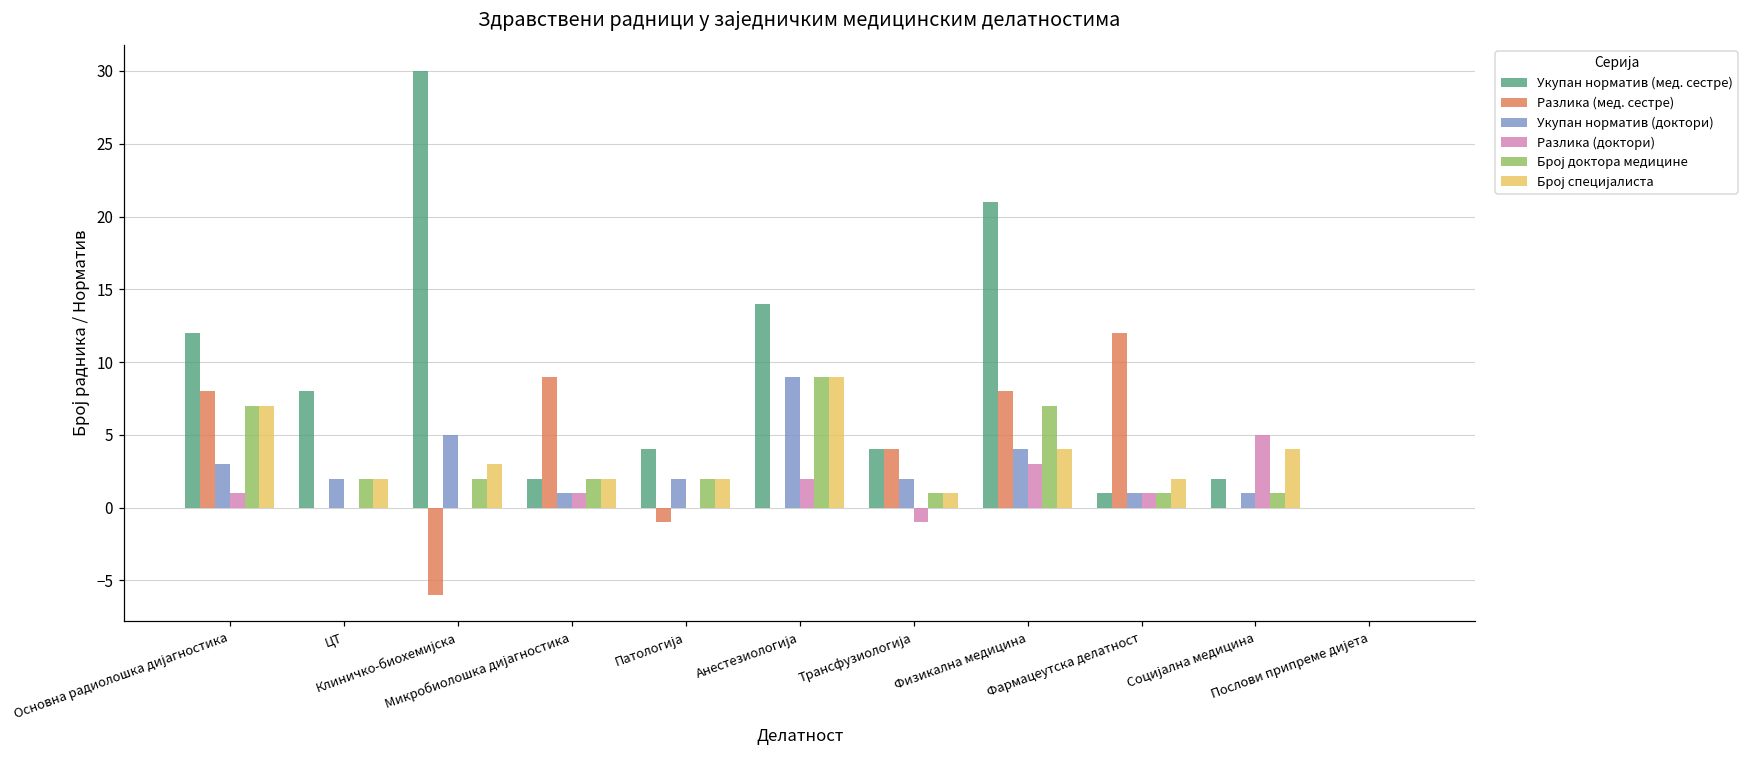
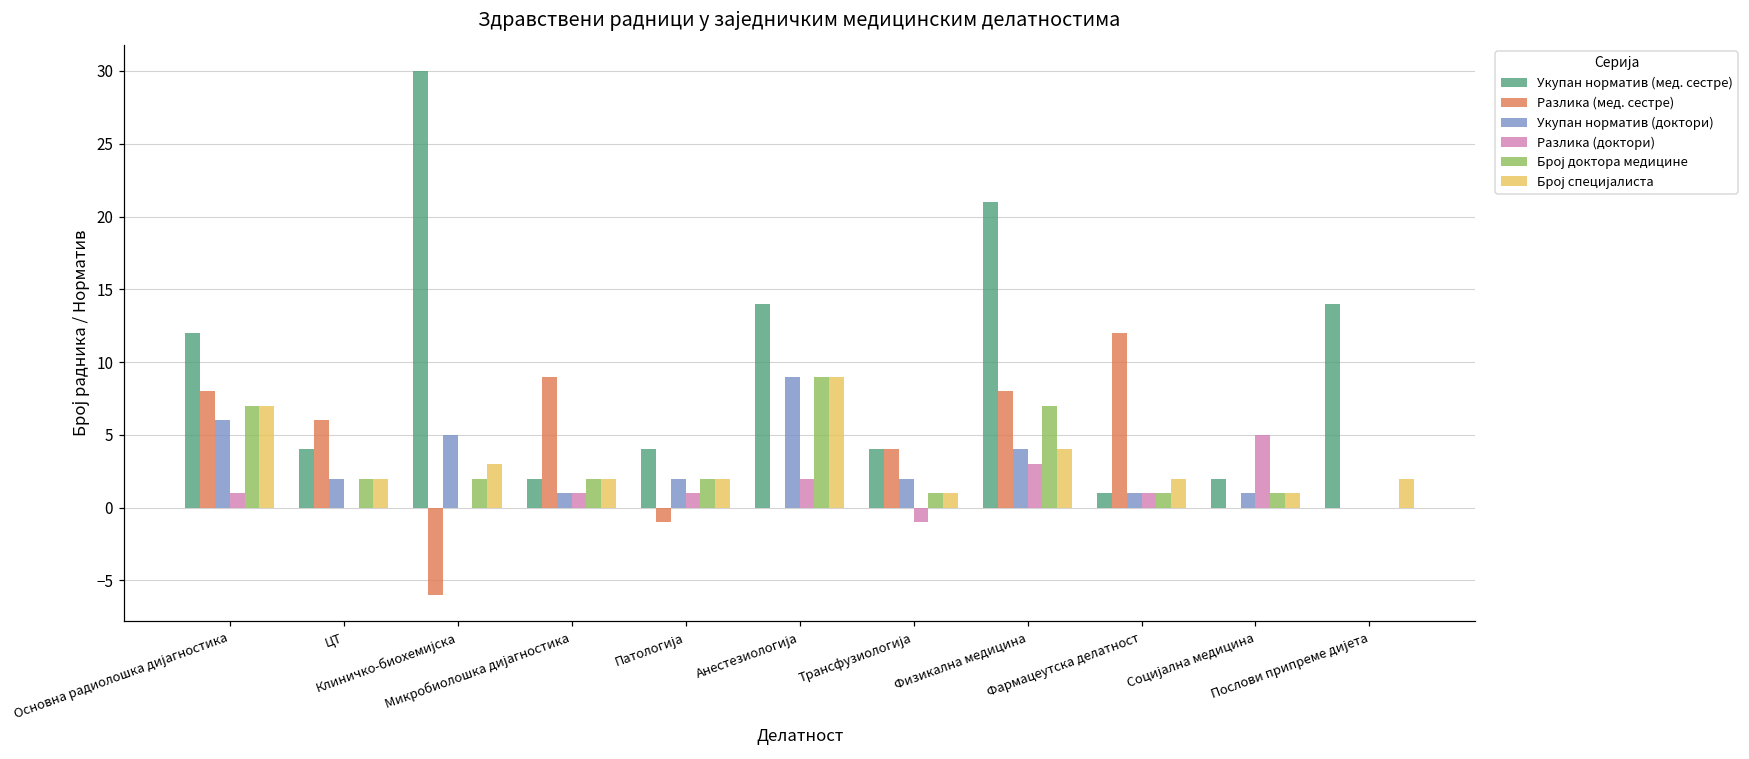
Укупан норматив (доктори), Основна радиолошка дијагностика: 3 -> 6
Укупан норматив (мед. сестре), ЦТ: 8 -> 4
Разлика (мед. сестре), ЦТ: 0 -> 6
Разлика (доктори), Патологија: 0 -> 1
Број специјалиста, Социјална медицина: 4 -> 1
Укупан норматив (мед. сестре), Послови припреме дијета: 0 -> 14
Број специјалиста, Послови припреме дијета: 0 -> 2
